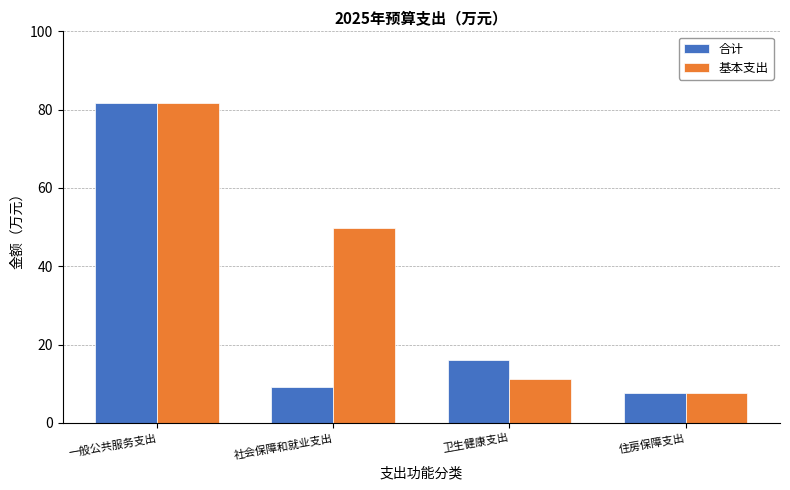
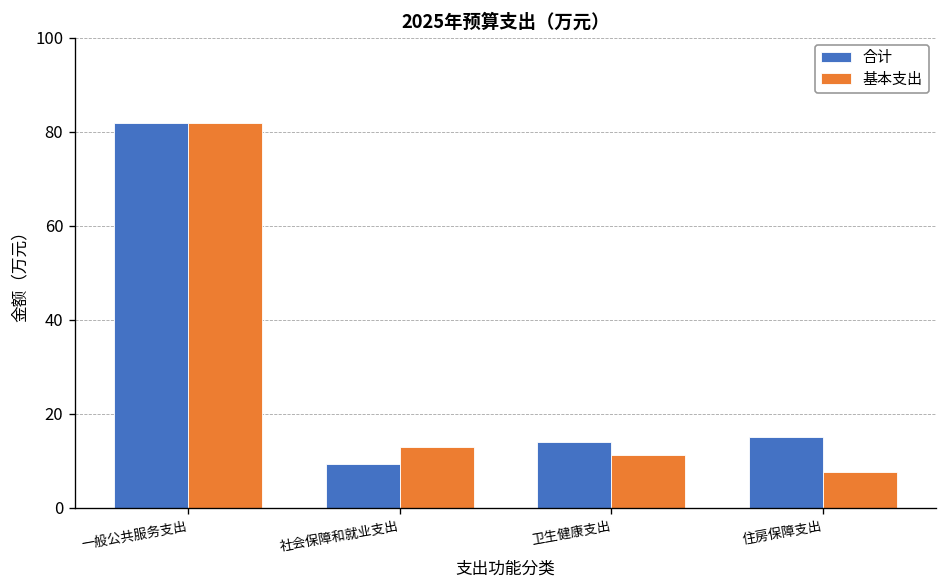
基本支出, 社会保障和就业支出: 50 -> 13
合计, 卫生健康支出: 16 -> 14
合计, 住房保障支出: 8 -> 15
